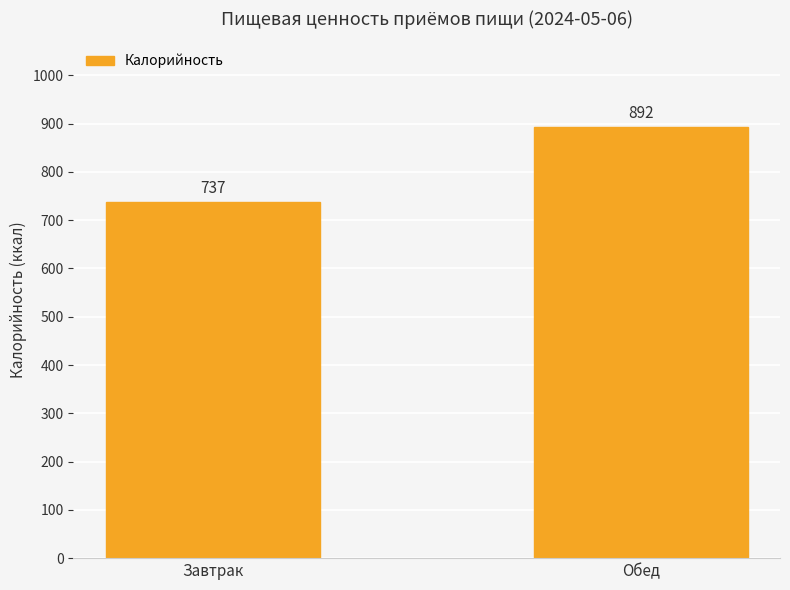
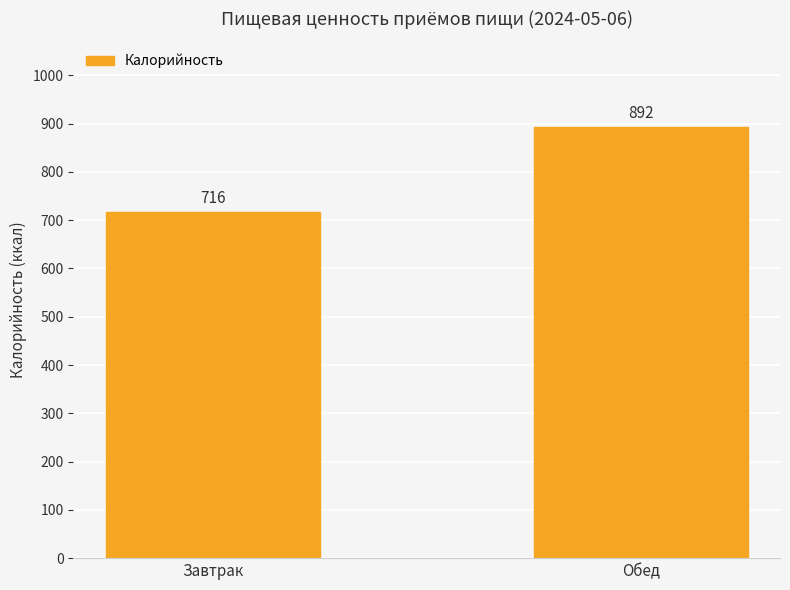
Завтрак: 737 -> 716
